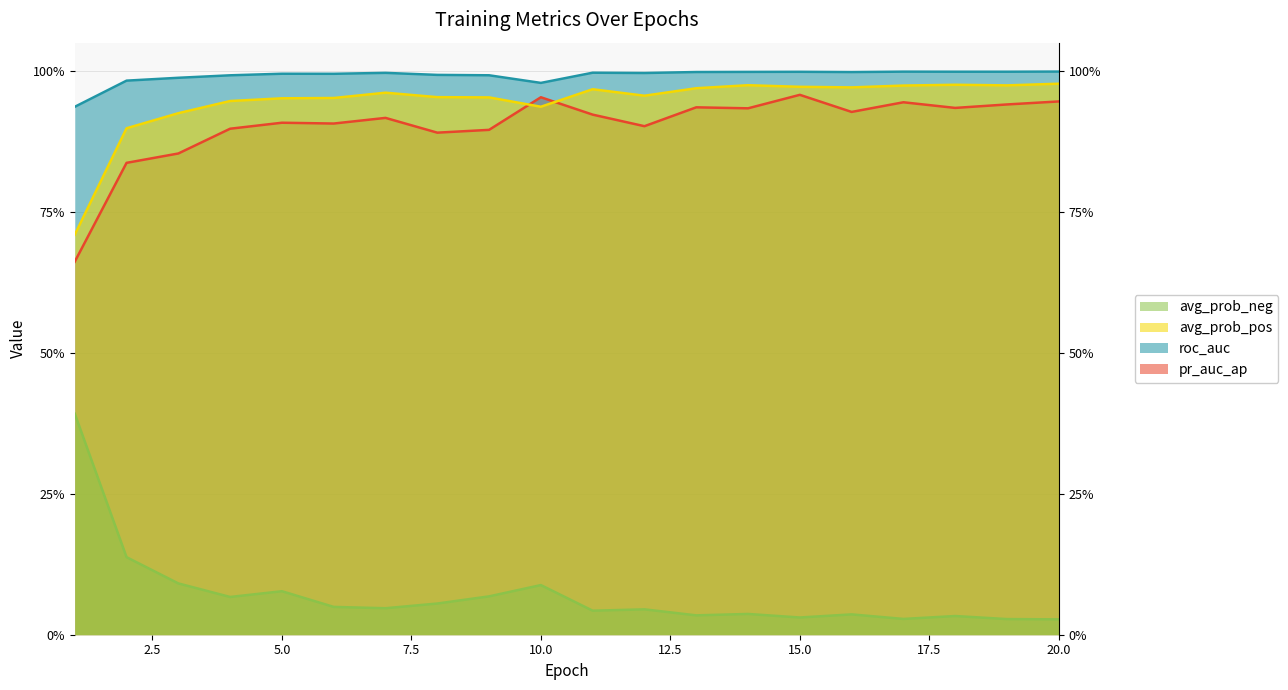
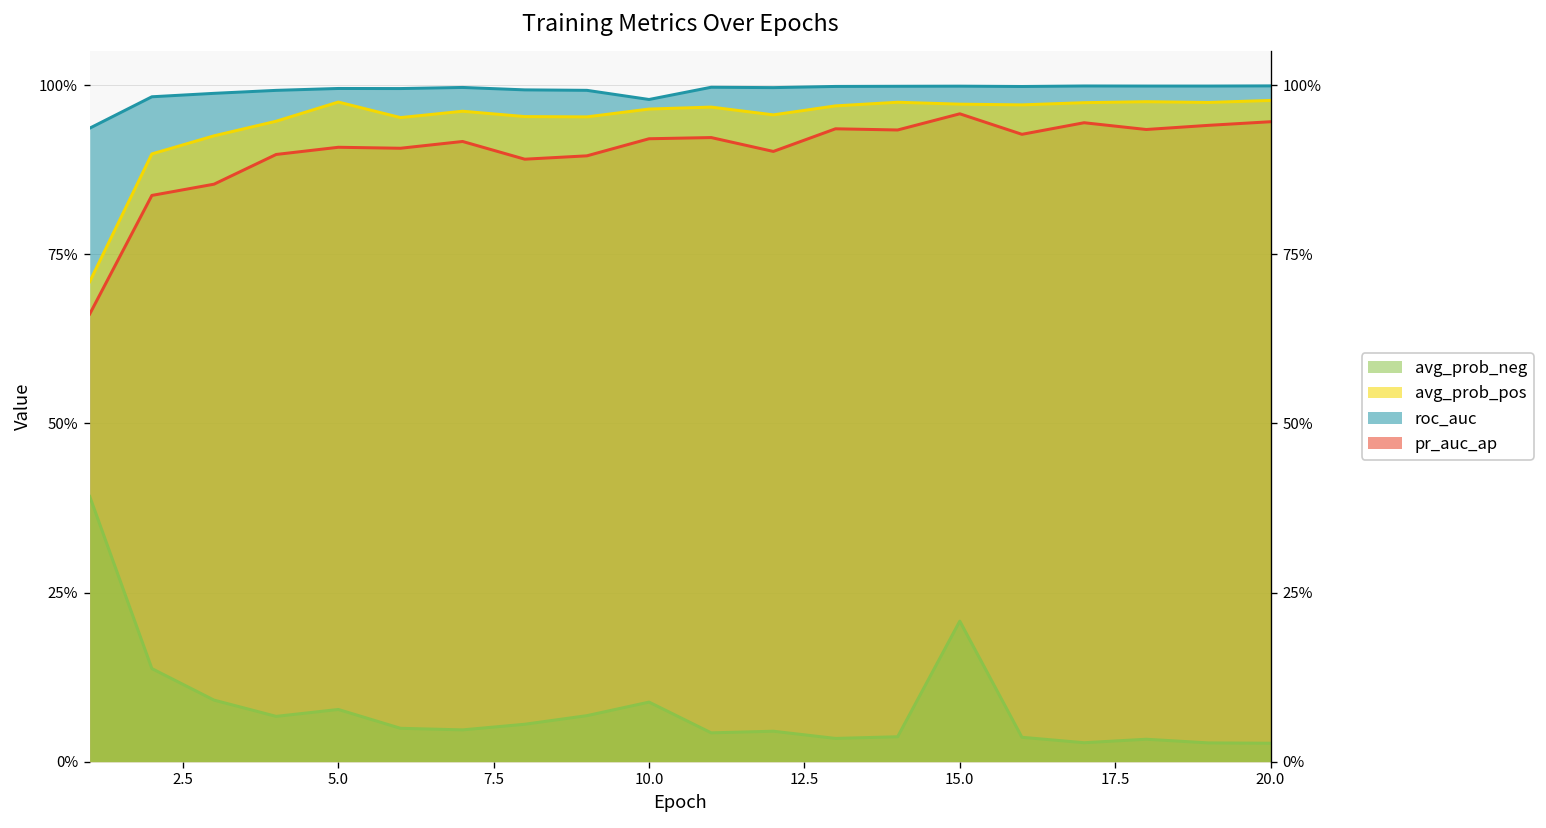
avg_prob_pos, 5.0: 95% -> 97%
pr_auc_ap, 10.0: 95% -> 92%
avg_prob_pos, 10.0: 94% -> 96%
avg_prob_neg, 15.0: 3% -> 21%
